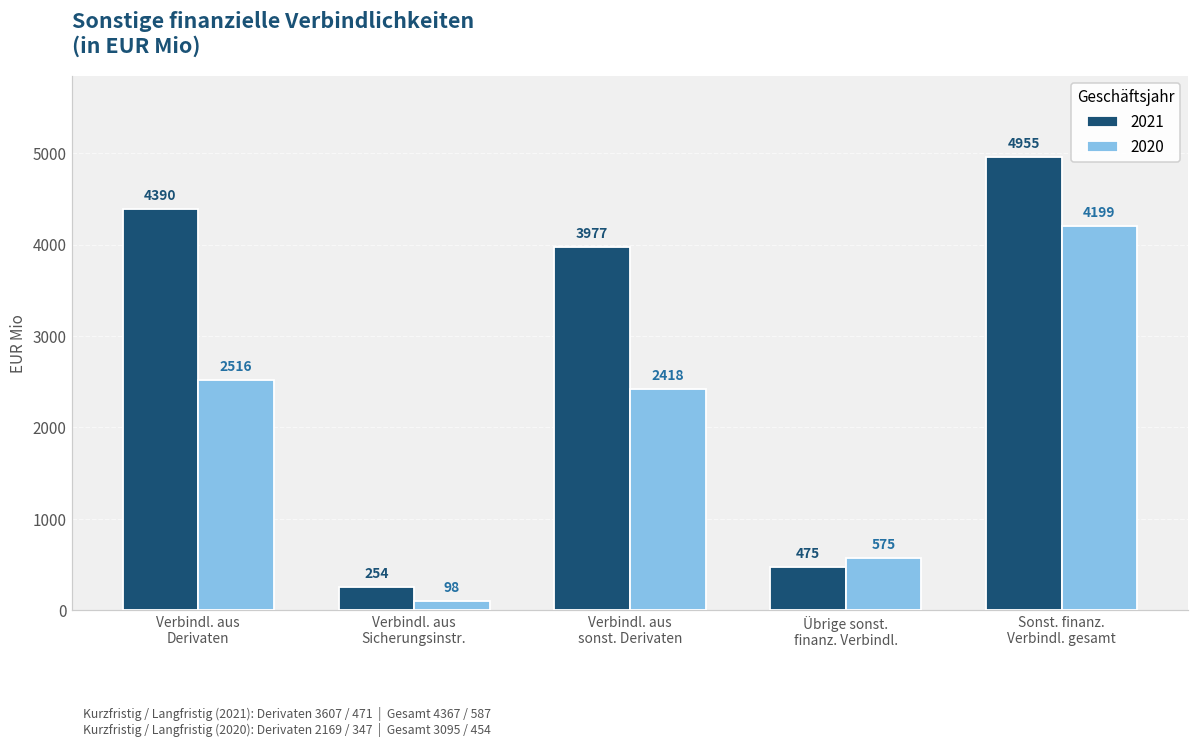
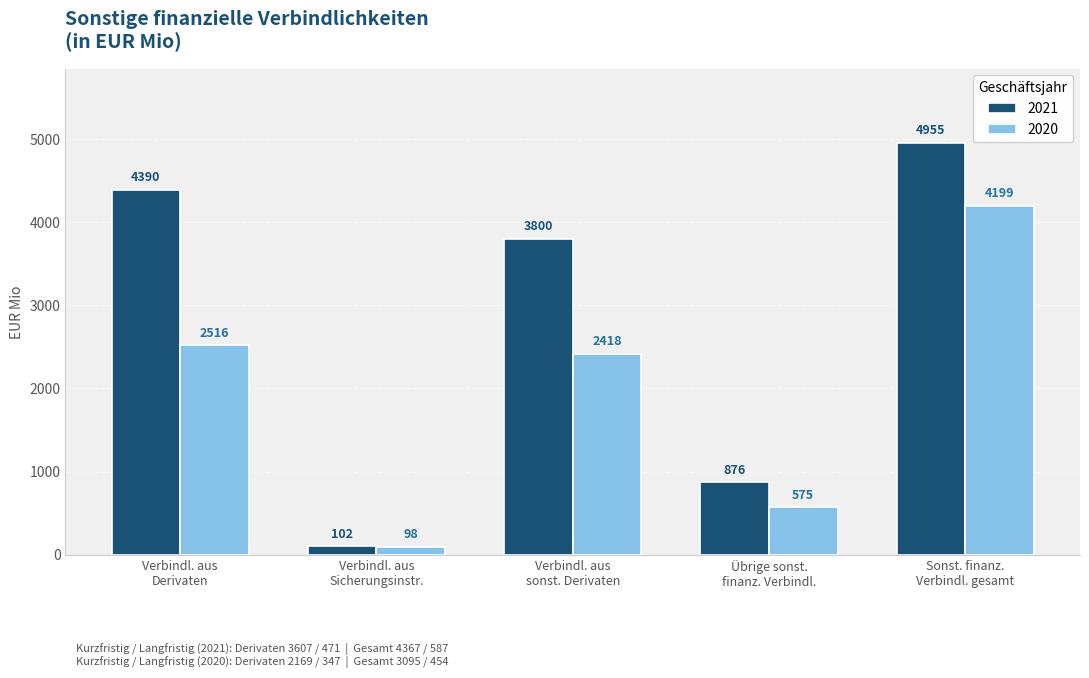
2021, Verbindl. aus Sicherungsinstr.: 254 -> 102
2021, Verbindl. aus sonst. Derivaten: 3977 -> 3800
2021, Übrige sonst. finanz. Verbindl.: 475 -> 876
